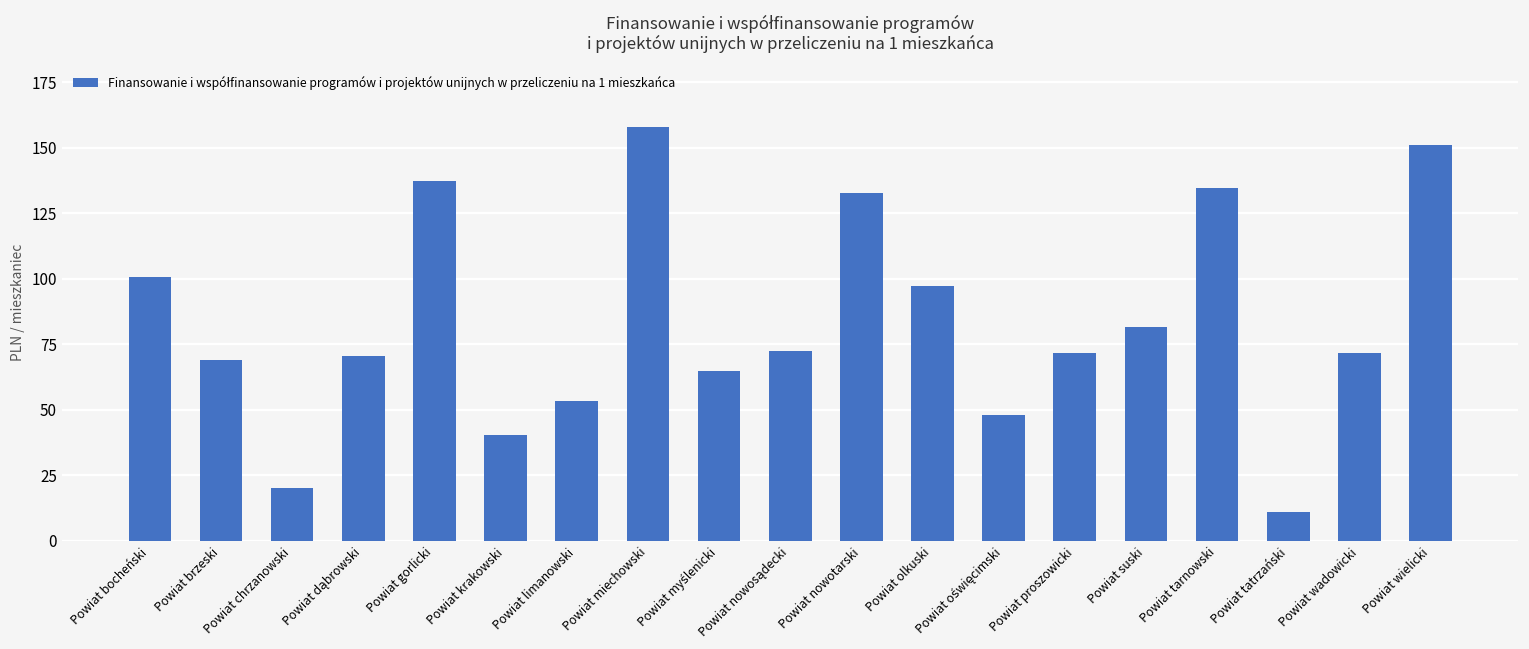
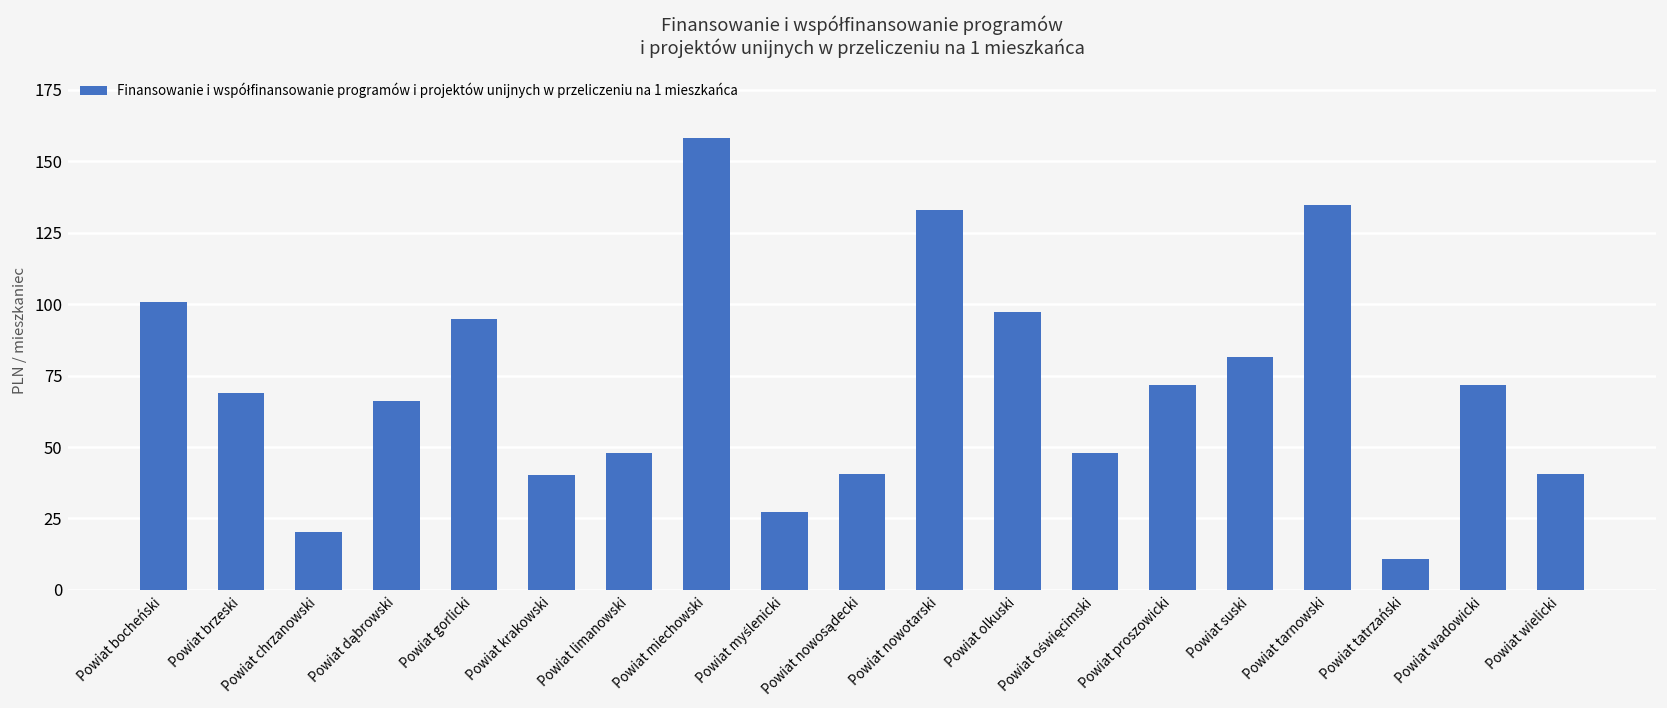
Powiat dąbrowski: 71 -> 66
Powiat gorlicki: 137 -> 95
Powiat limanowski: 54 -> 48
Powiat myślenicki: 65 -> 27
Powiat nowosądecki: 72 -> 40
Powiat wielicki: 151 -> 41
